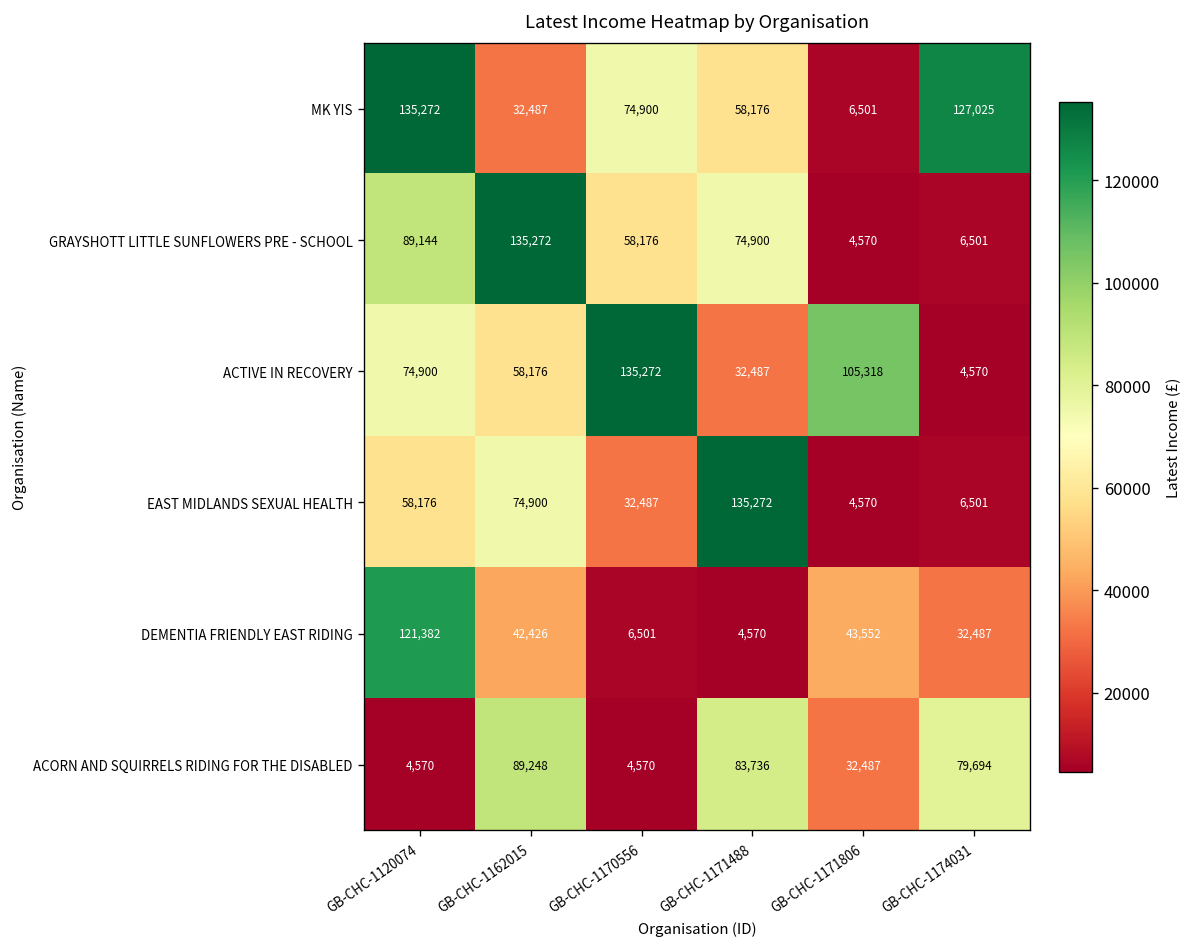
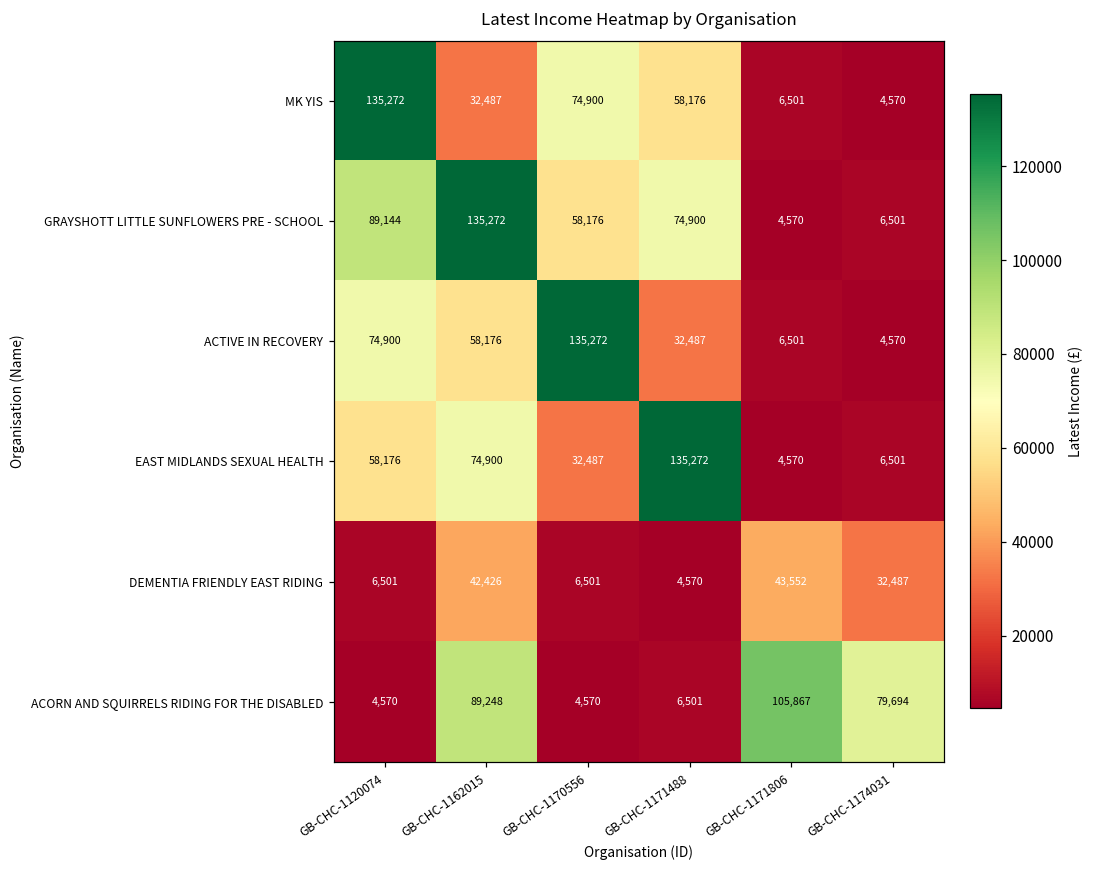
MK YIS, GB-CHC-1174031: 127,025 -> 4,570
ACTIVE IN RECOVERY, GB-CHC-1171806: 105,318 -> 6,501
DEMENTIA FRIENDLY EAST RIDING, GB-CHC-1120074: 121,382 -> 6,501
ACORN AND SQUIRRELS RIDING FOR THE DISABLED, GB-CHC-1171488: 83,736 -> 6,501
ACORN AND SQUIRRELS RIDING FOR THE DISABLED, GB-CHC-1171806: 32,487 -> 105,867
